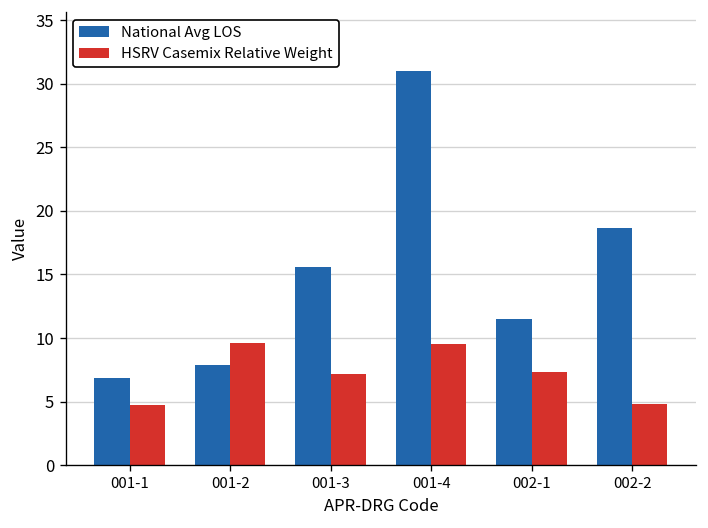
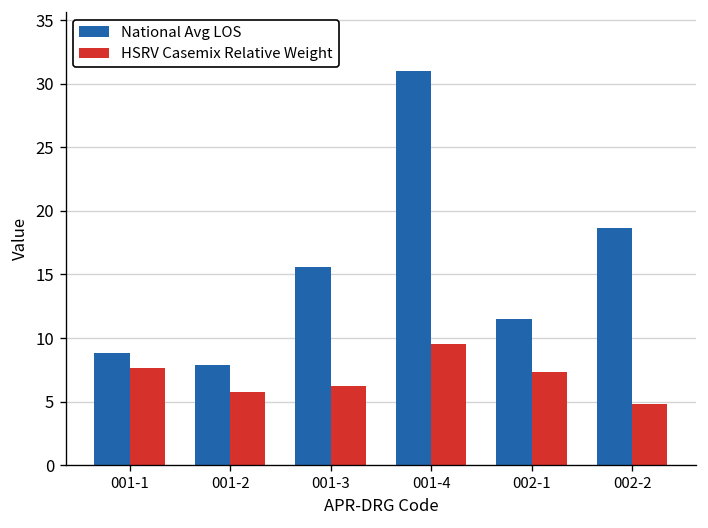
National Avg LOS, 001-1: 6.9 -> 8.8
HSRV Casemix Relative Weight, 001-1: 4.8 -> 7.6
HSRV Casemix Relative Weight, 001-2: 9.6 -> 5.8
HSRV Casemix Relative Weight, 001-3: 7.2 -> 6.2
